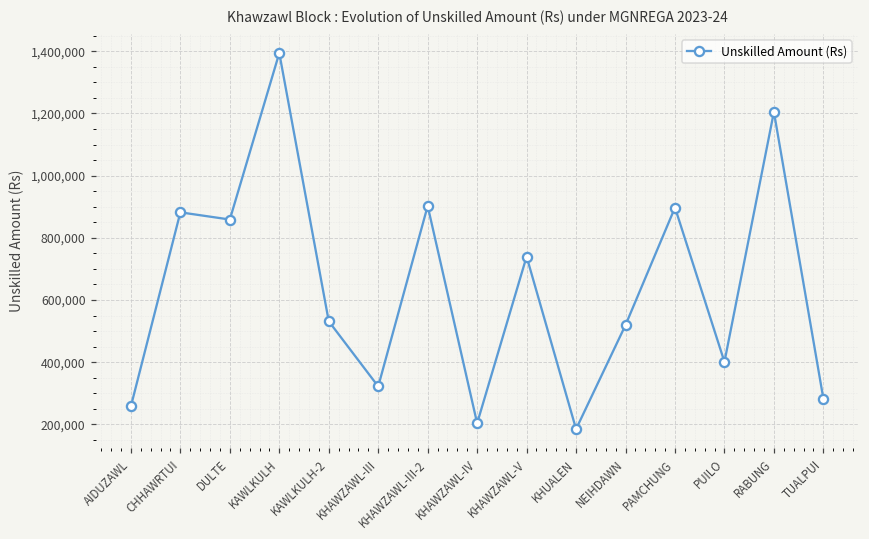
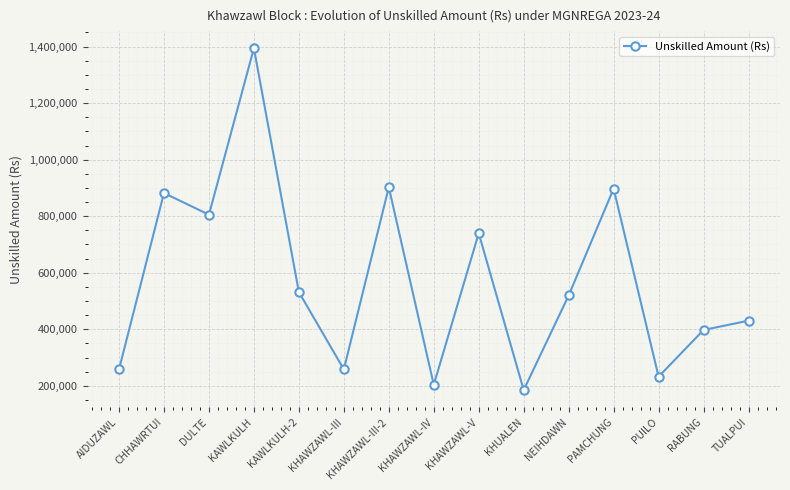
DULTE: 860,000 -> 810,000
KHAWZAWL-III: 320,000 -> 260,000
PUILO: 400,000 -> 230,000
RABUNG: 1,200,000 -> 400,000
TUALPUI: 280,000 -> 430,000
